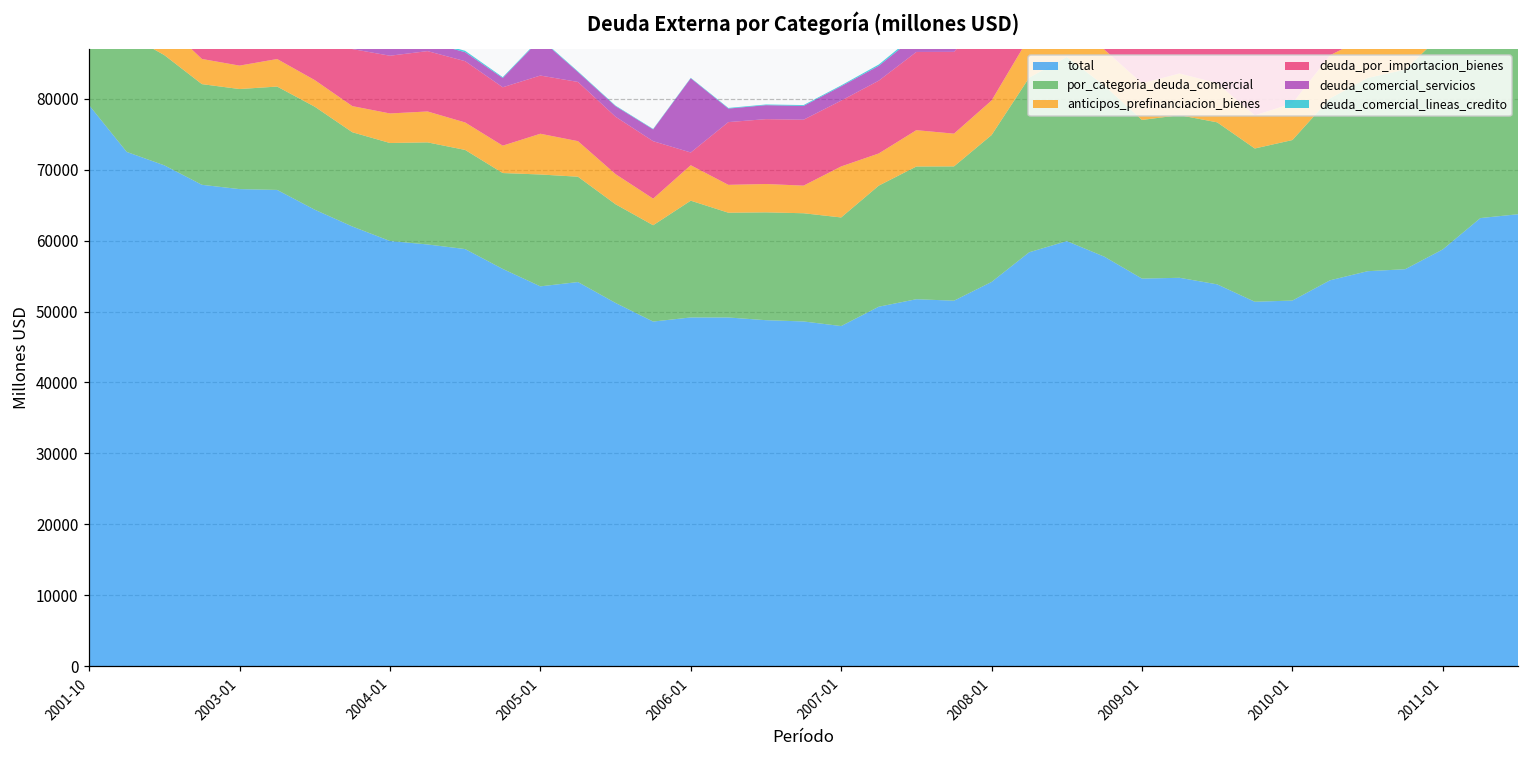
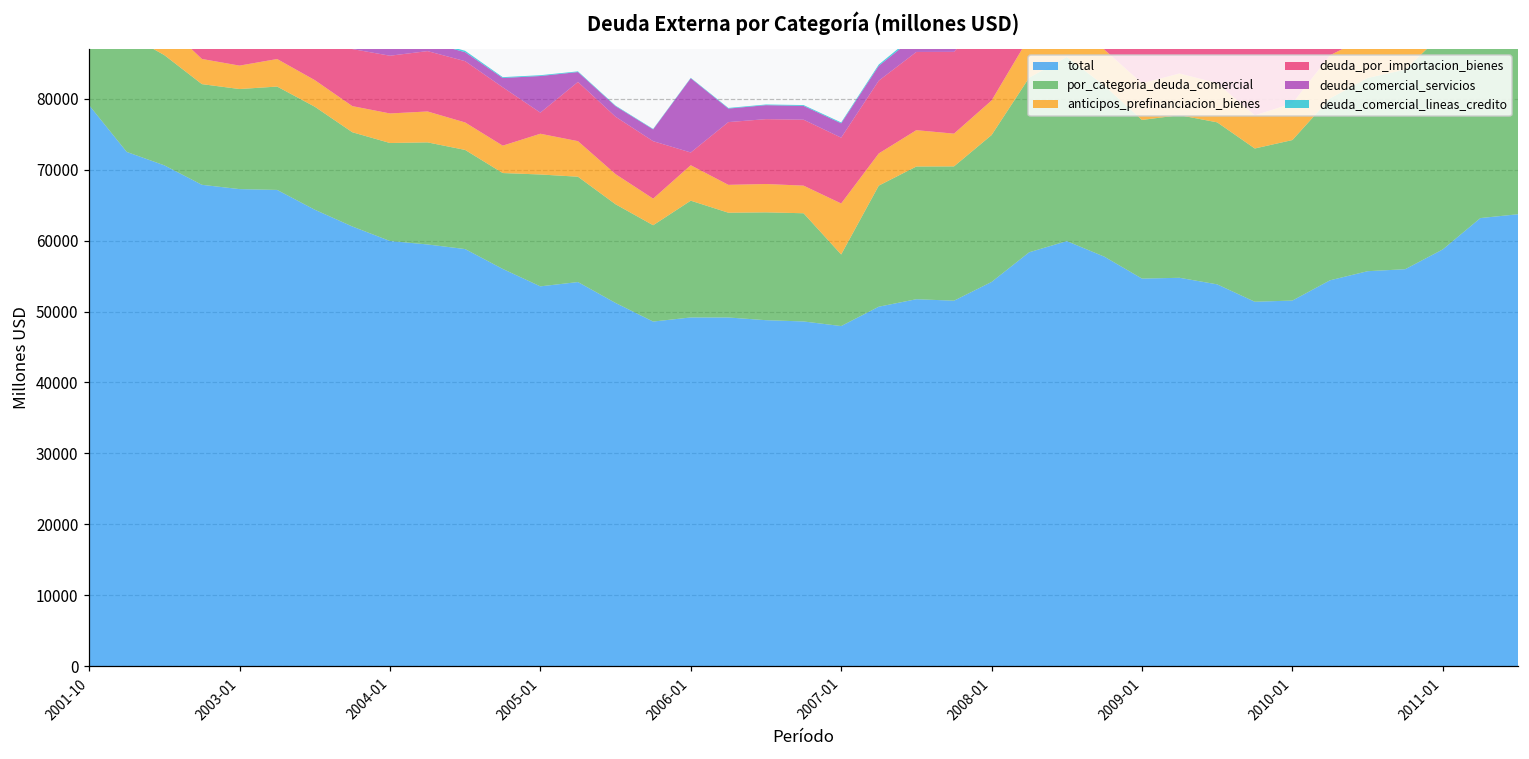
deuda_por_importacion_bienes, 2005-01: 8000 -> 3000
por_categoria_deuda_comercial, 2007-01: 15000 -> 10000
